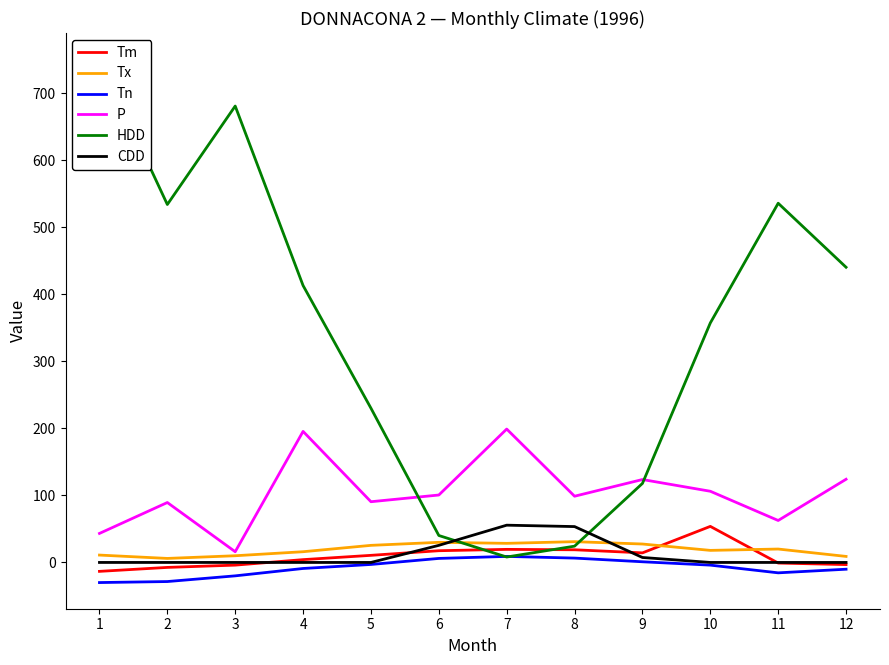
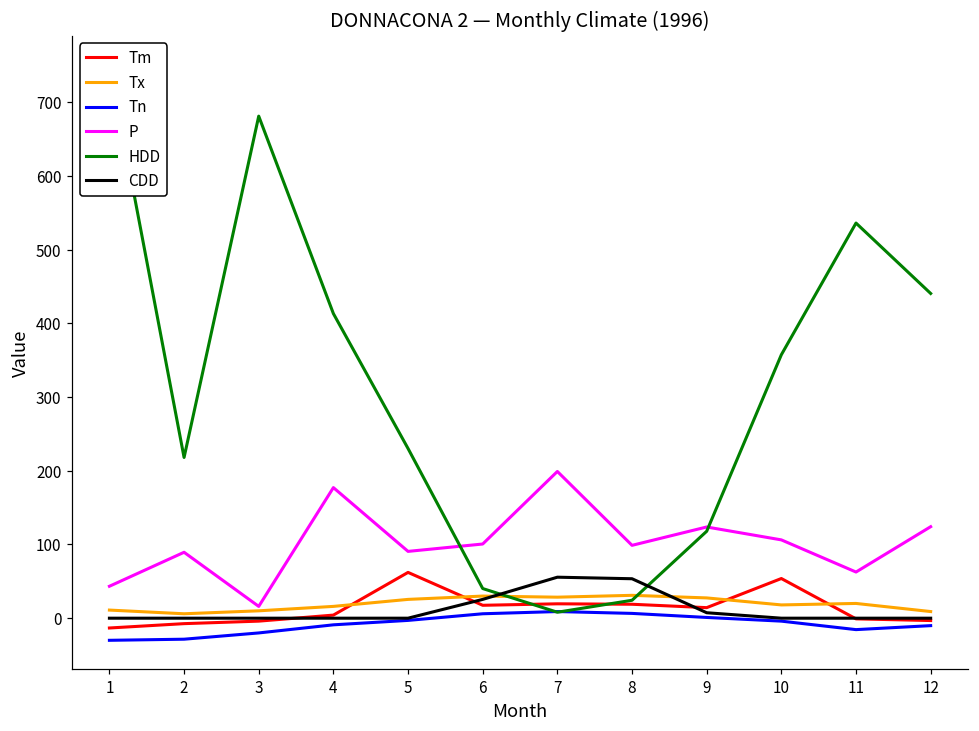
HDD, 2: 530 -> 220
P, 4: 200 -> 180
Tm, 5: 10 -> 60
